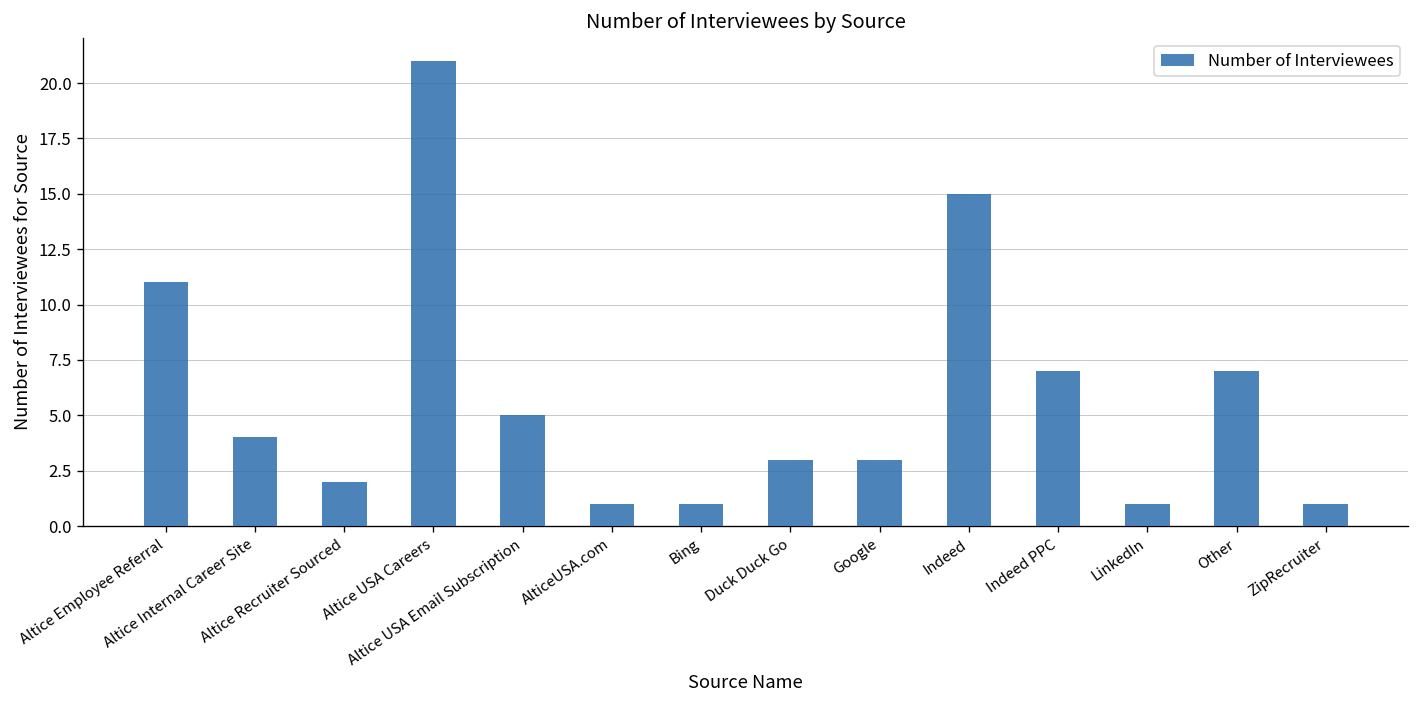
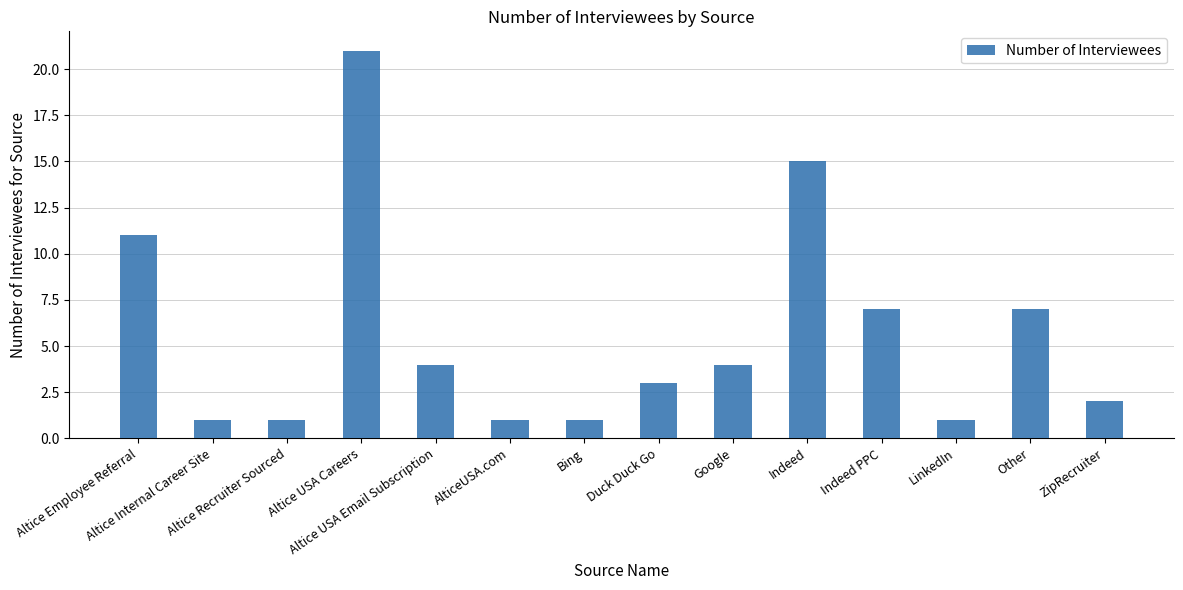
Altice Internal Career Site: 4 -> 1
Altice Recruiter Sourced: 2 -> 1
Altice USA Email Subscription: 5 -> 4
Google: 3 -> 4
ZipRecruiter: 1 -> 2
